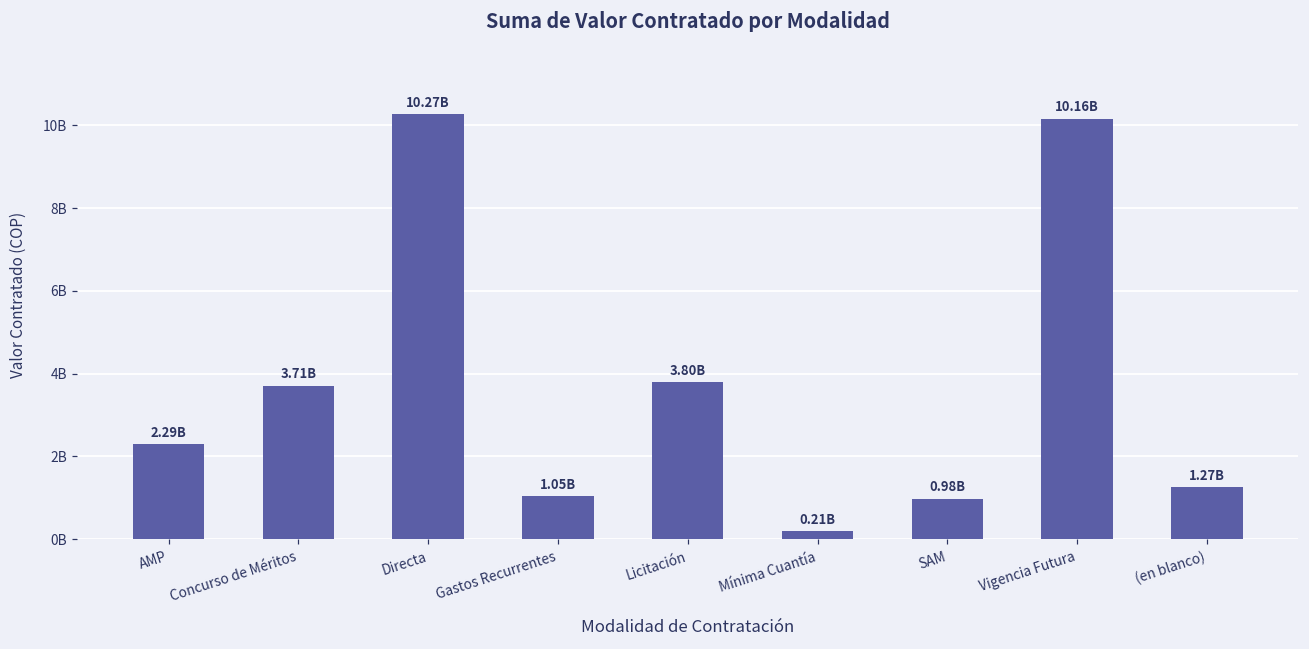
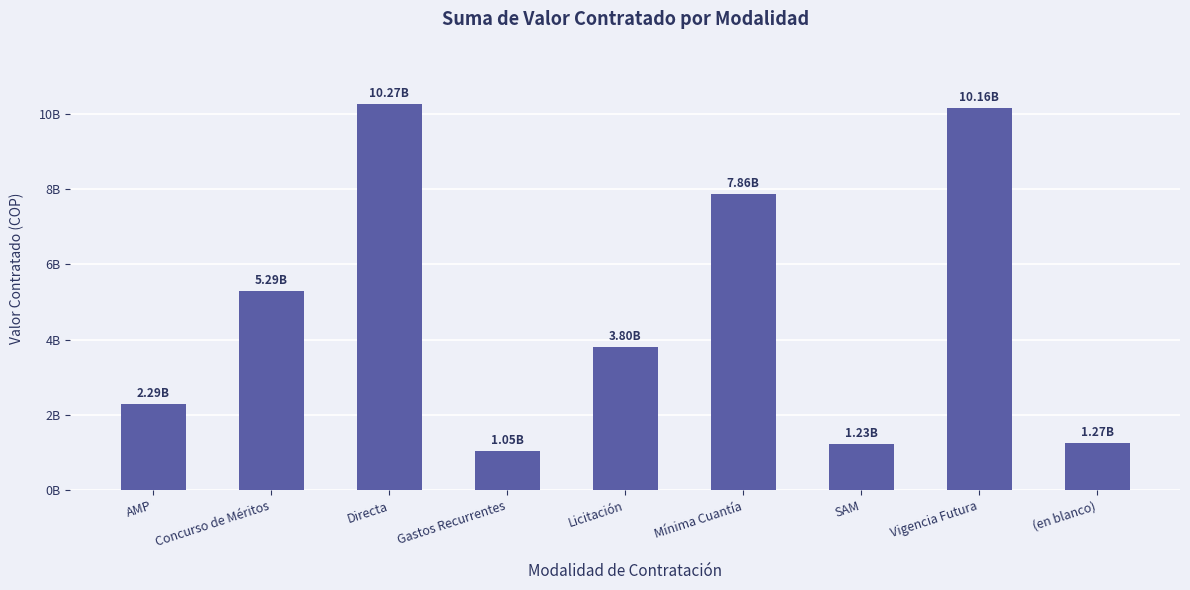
Concurso de Méritos: 3.71B -> 5.29B
Mínima Cuantía: 0.21B -> 7.86B
SAM: 0.98B -> 1.23B
